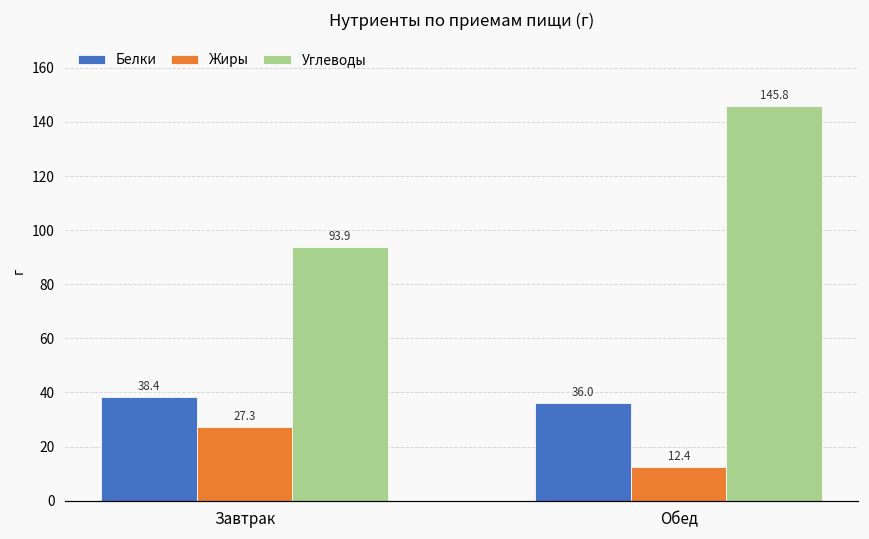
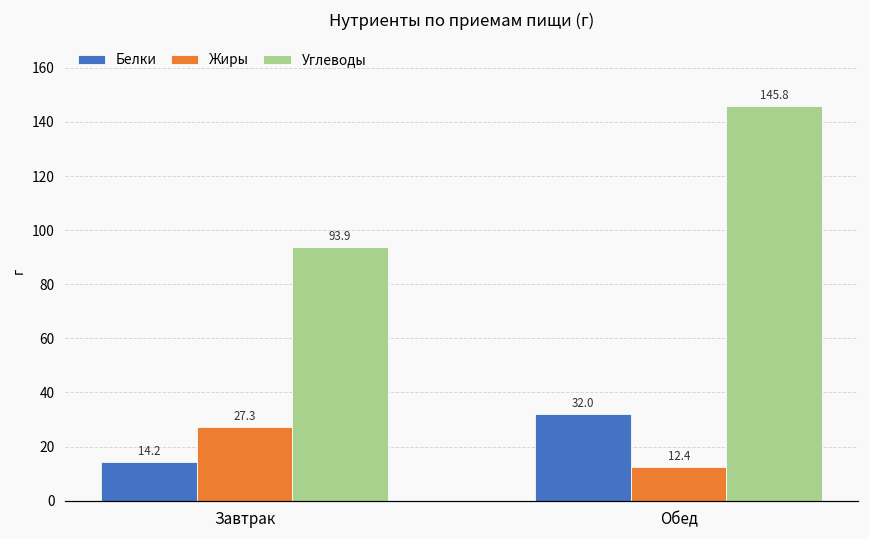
Белки, Завтрак: 38.4 -> 14.2
Белки, Обед: 36.0 -> 32.0
